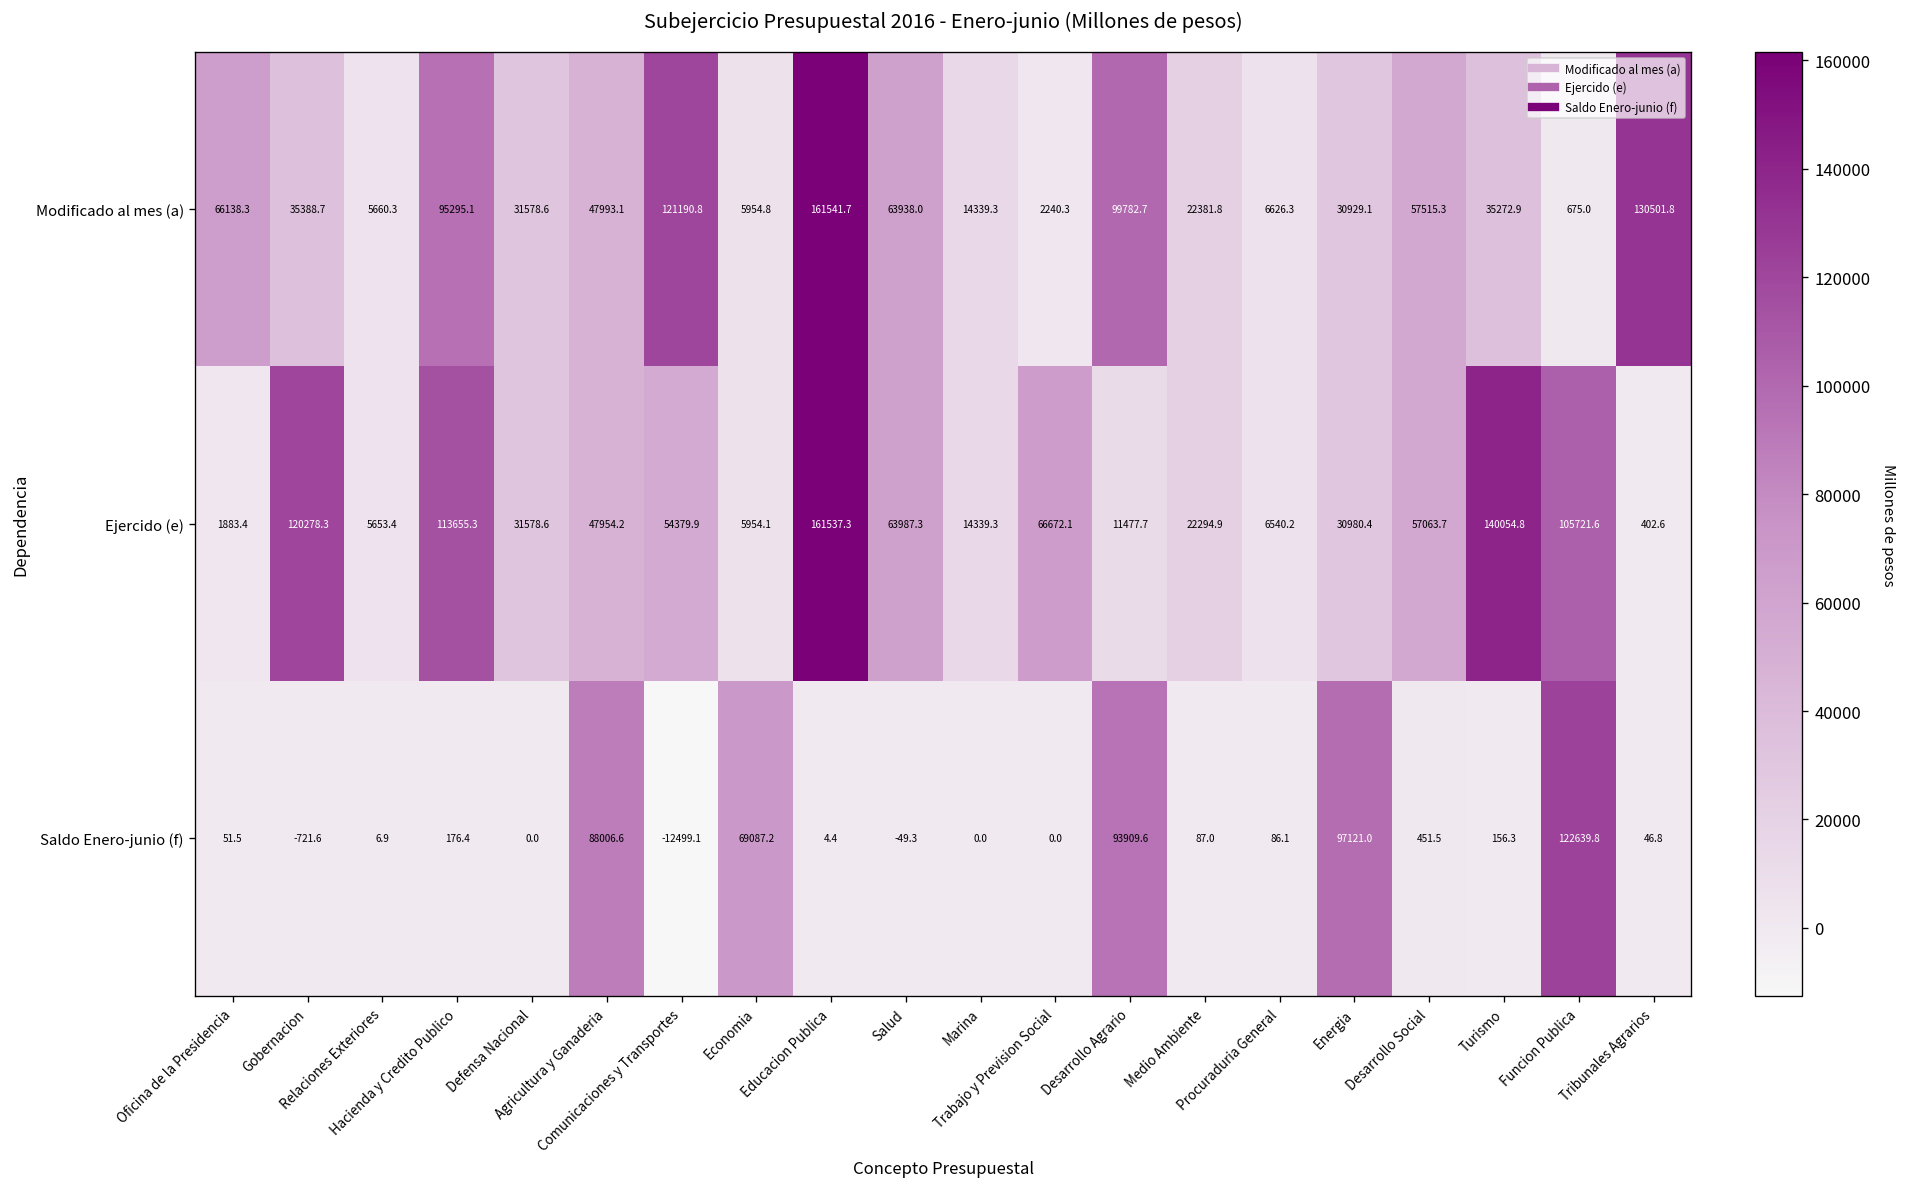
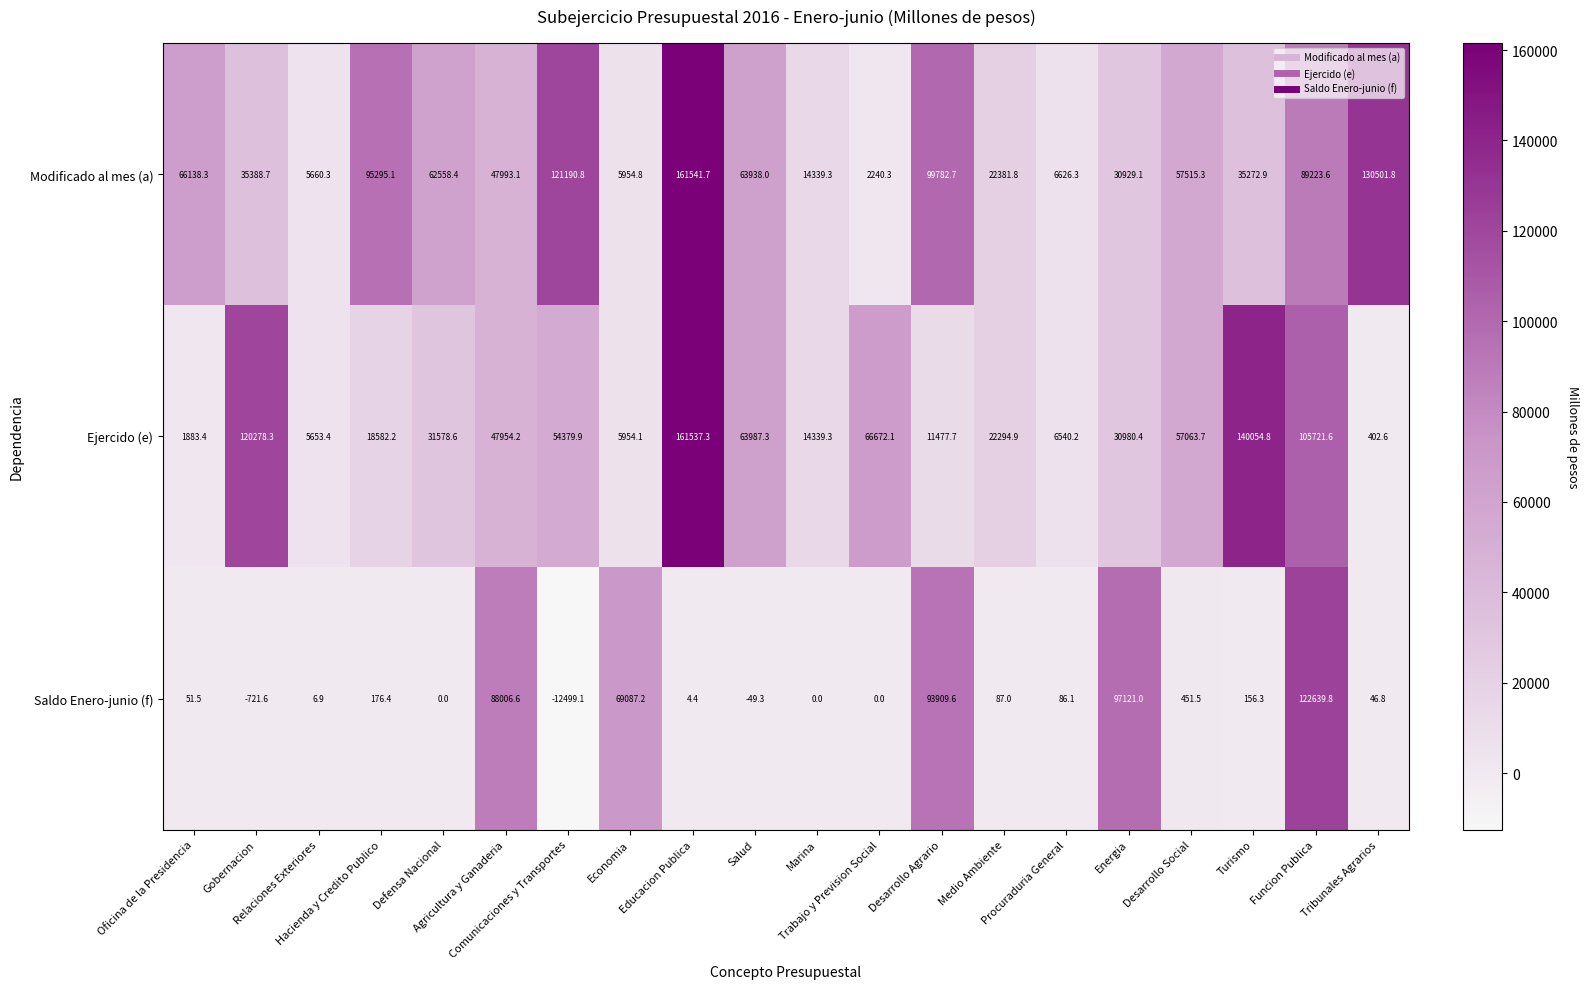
Modificado al mes (a), Defensa Nacional: 31578.6 -> 62558.4
Modificado al mes (a), Funcion Publica: 675.0 -> 89223.6
Ejercido (e), Hacienda y Credito Publico: 113655.3 -> 18582.2
